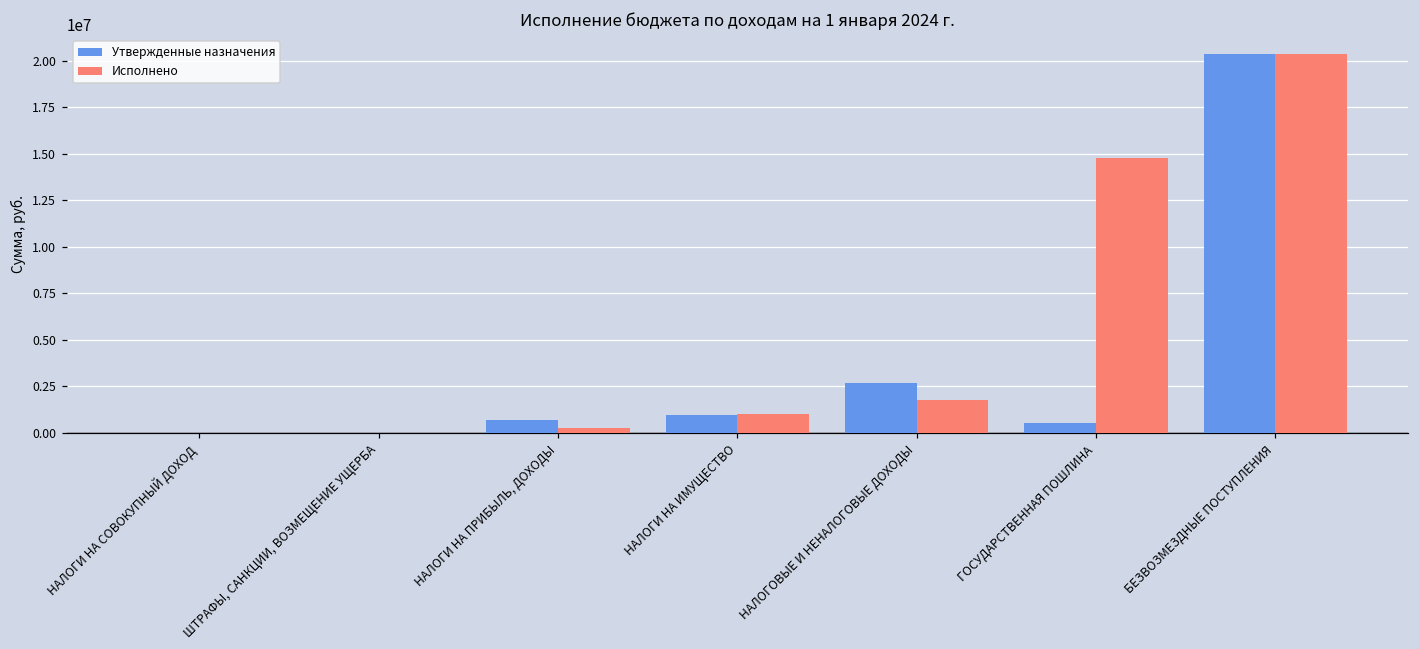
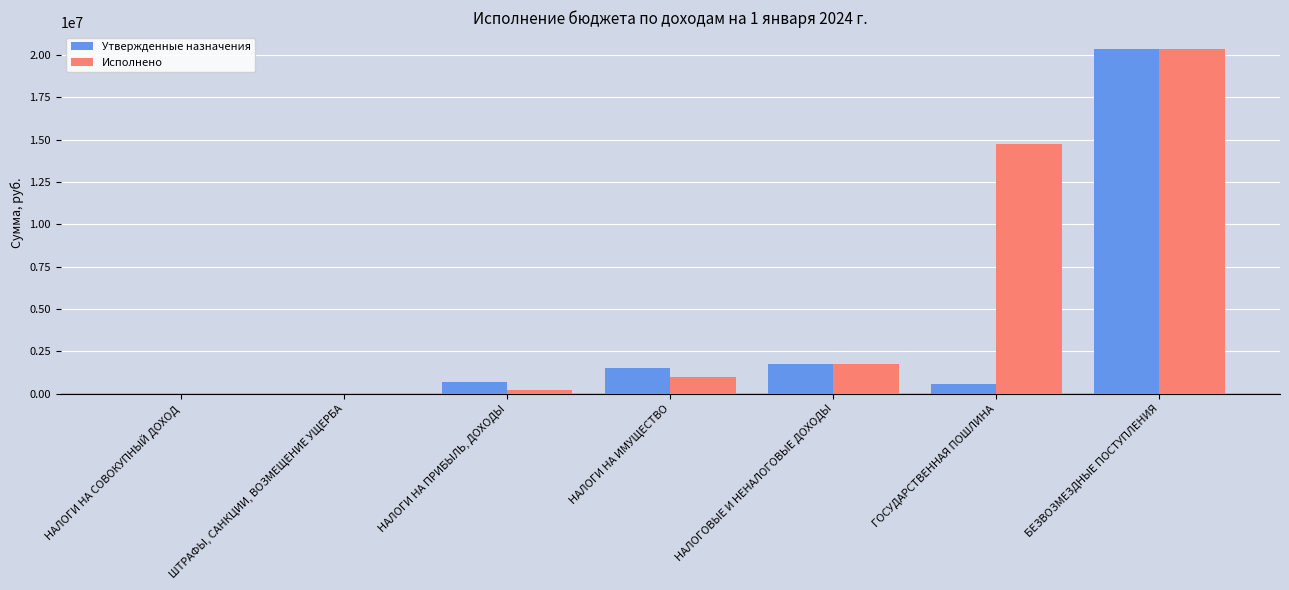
Утвержденные назначения, НАЛОГИ НА ИМУЩЕСТВО: 1000000 -> 1500000
Утвержденные назначения, НАЛОГОВЫЕ И НЕНАЛОГОВЫЕ ДОХОДЫ: 2700000 -> 1700000
